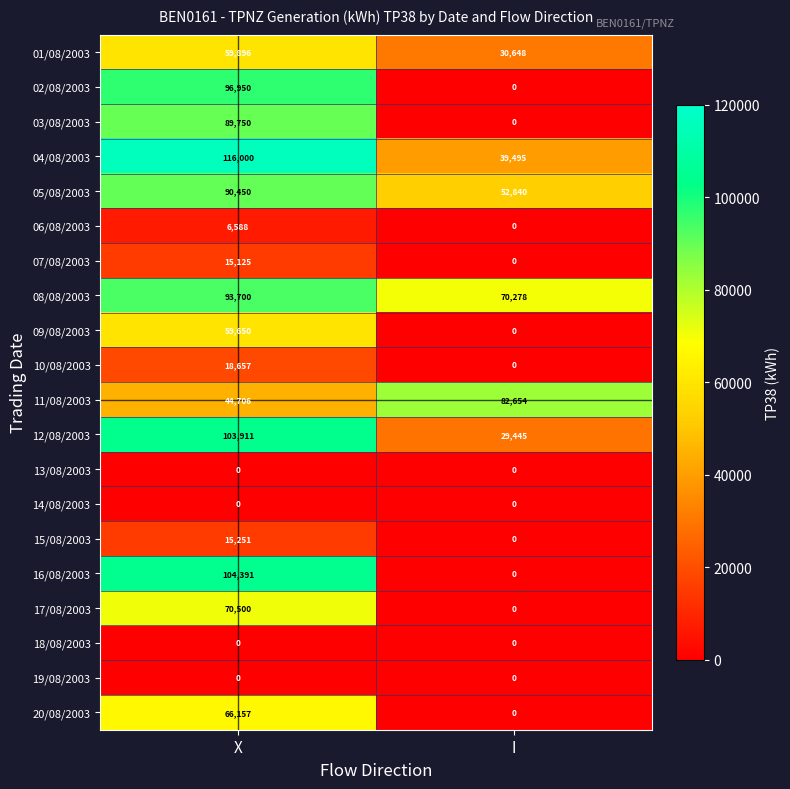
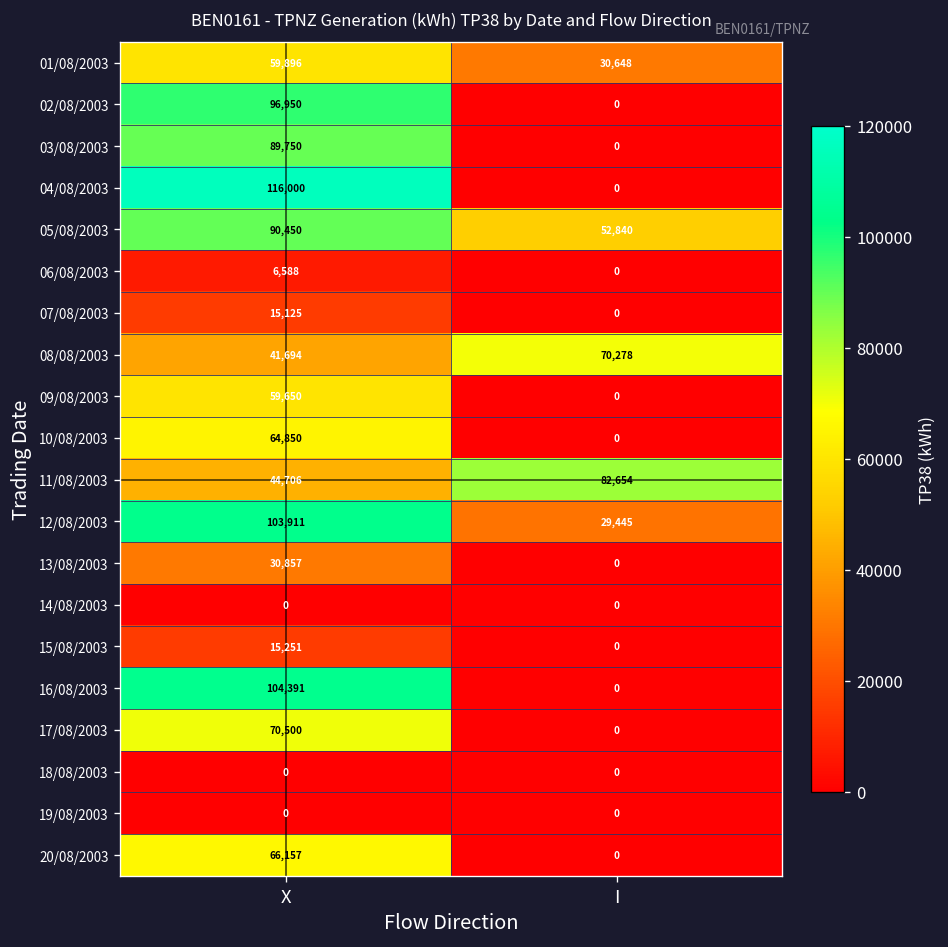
04/08/2003, I: 39,495 -> 0
08/08/2003, X: 93,700 -> 41,694
10/08/2003, X: 18,657 -> 64,850
13/08/2003, X: 0 -> 30,857
